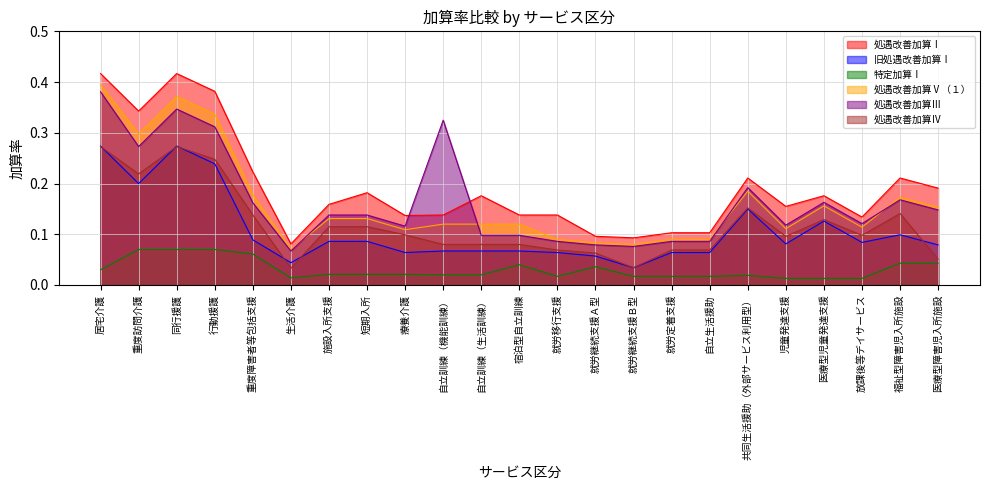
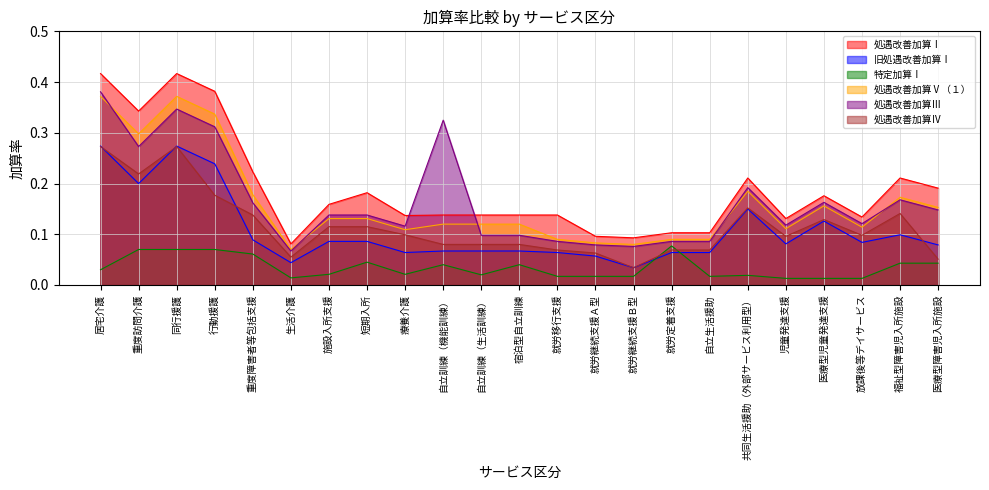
処遇改善加算Ⅴ（１）, 居宅介護: 0.40 -> 0.37
処遇改善加算Ⅳ, 行動援護: 0.25 -> 0.18
処遇改善加算Ⅳ, 生活介護: 0.03 -> 0.06
特定加算Ⅰ, 短期入所: 0.02 -> 0.05
特定加算Ⅰ, 自立訓練（機能訓練）: 0.02 -> 0.04
処遇改善加算Ⅰ, 自立訓練（生活訓練）: 0.18 -> 0.14
特定加算Ⅰ, 就労継続支援Ａ型: 0.04 -> 0.02
特定加算Ⅰ, 就労定着支援: 0.02 -> 0.08
処遇改善加算Ⅰ, 児童発達支援: 0.16 -> 0.13
